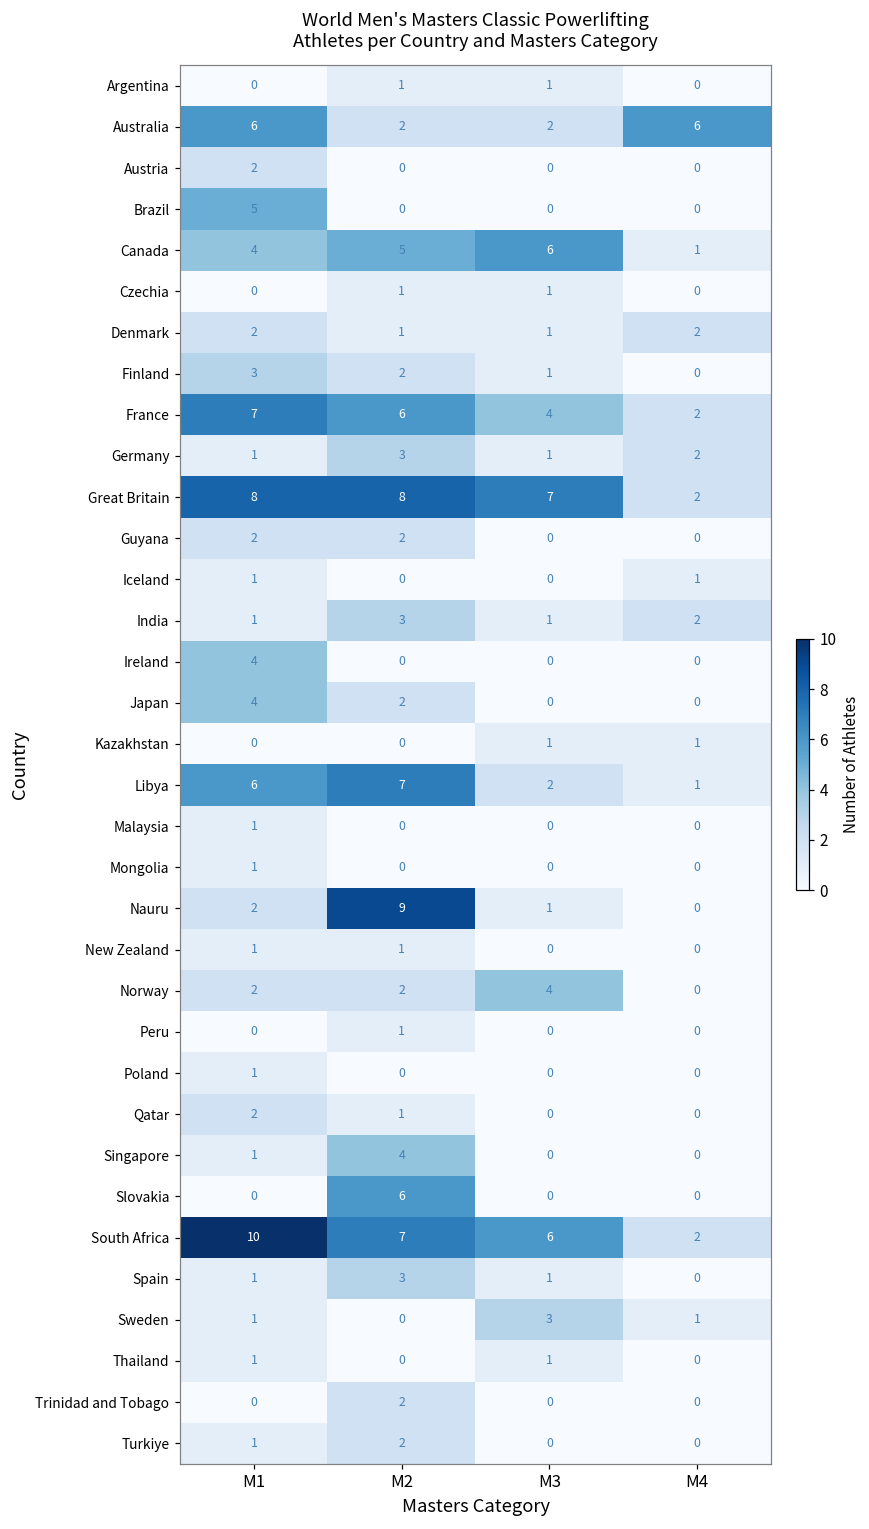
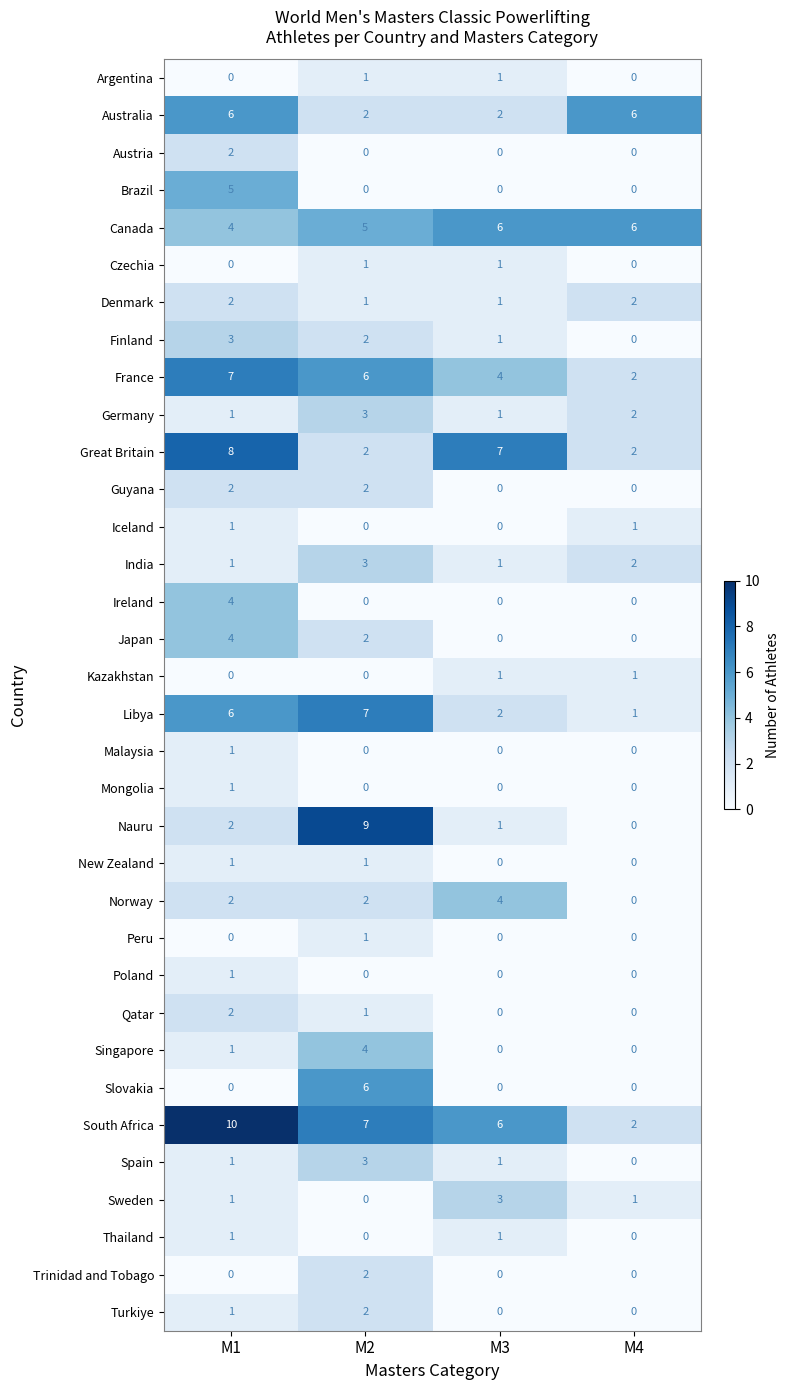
Canada, M4: 1 -> 6
Great Britain, M2: 8 -> 2
